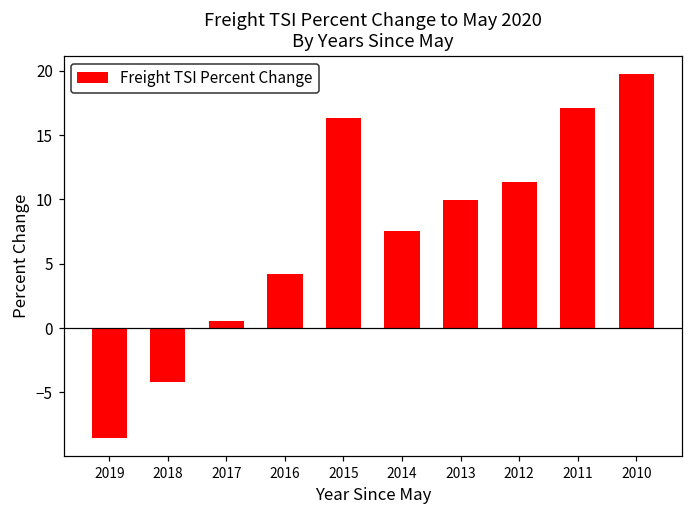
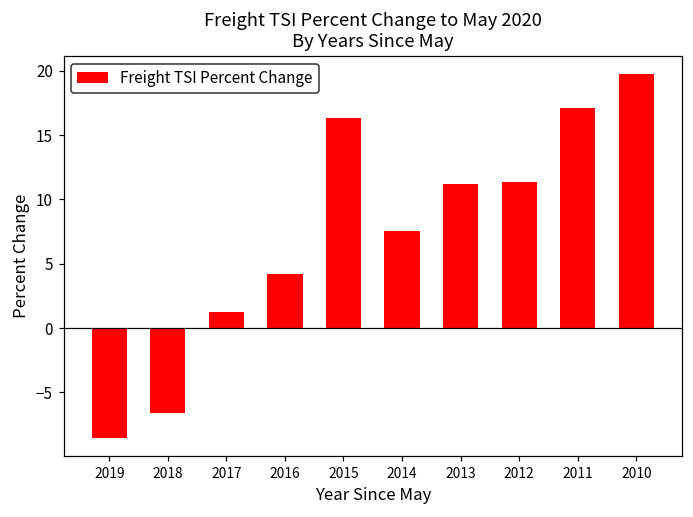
2018: -4.2 -> -6.6
2017: 0.5 -> 1.3
2013: 9.9 -> 11.2
